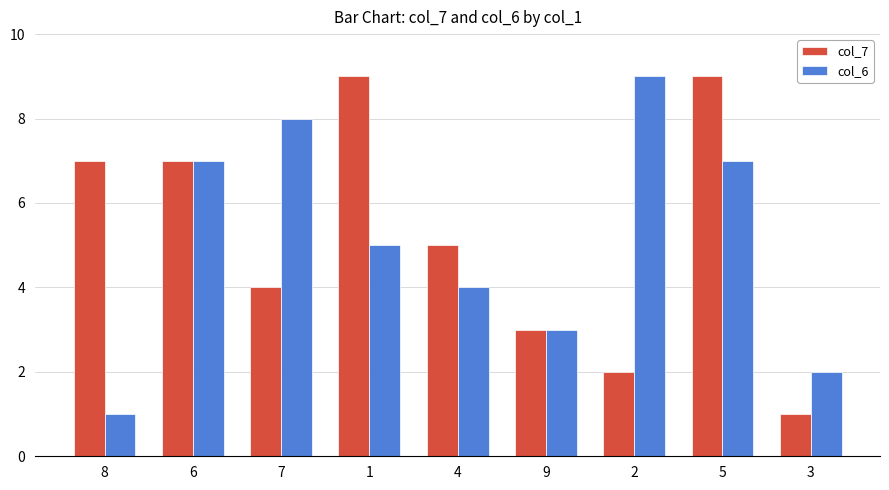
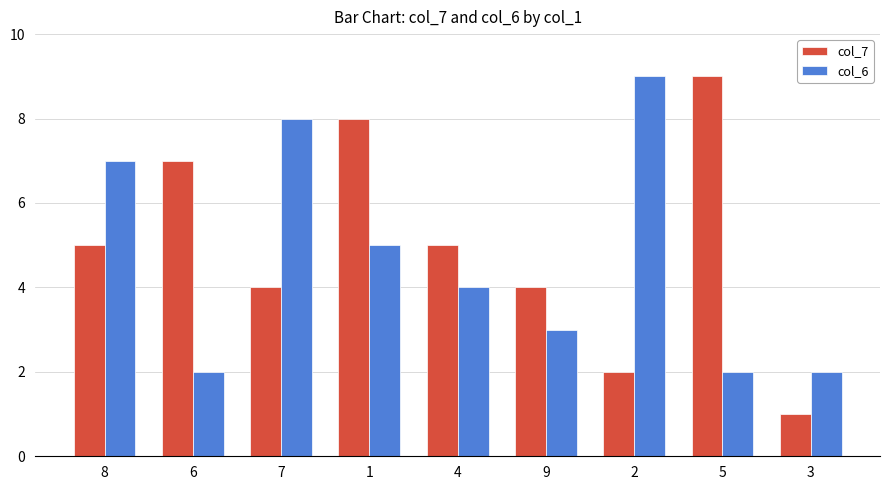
col_7, 8: 7 -> 5
col_6, 8: 1 -> 7
col_6, 6: 7 -> 2
col_7, 1: 9 -> 8
col_7, 9: 3 -> 4
col_6, 5: 7 -> 2
